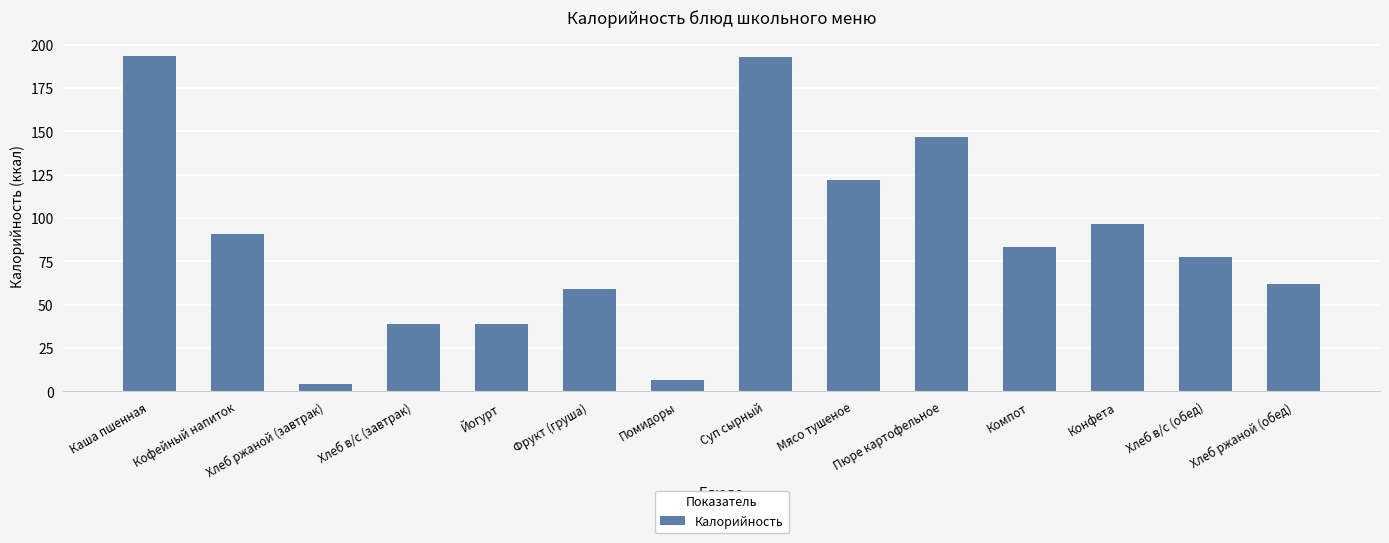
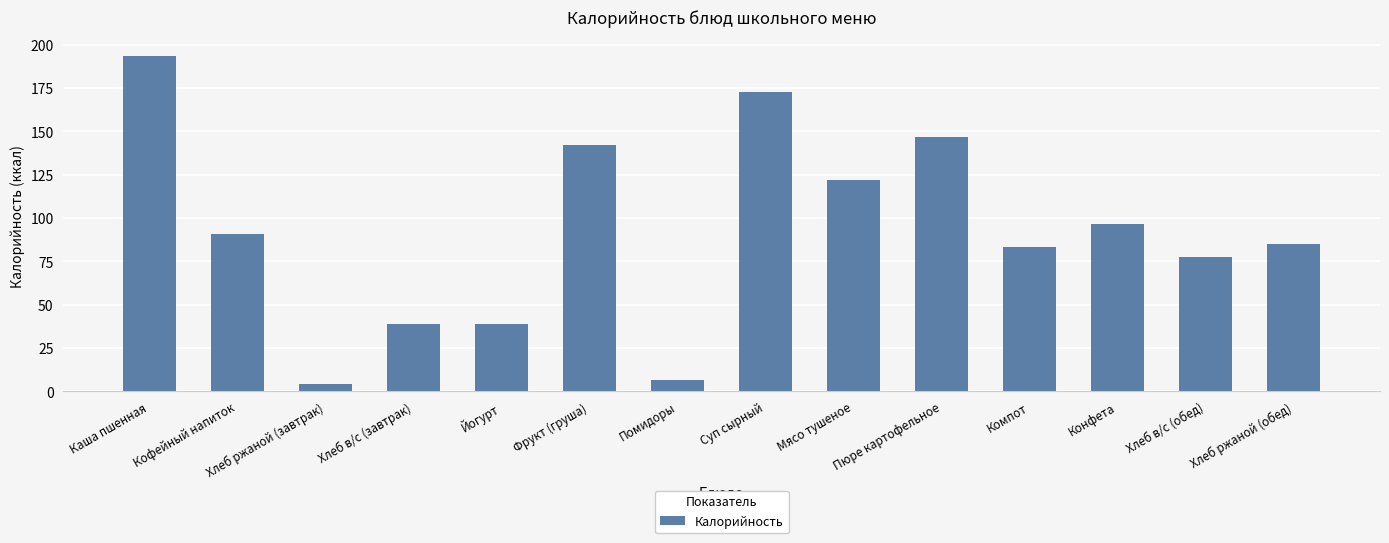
Фрукт (груша): 59 -> 142
Суп сырный: 193 -> 173
Хлеб ржаной (обед): 62 -> 85
